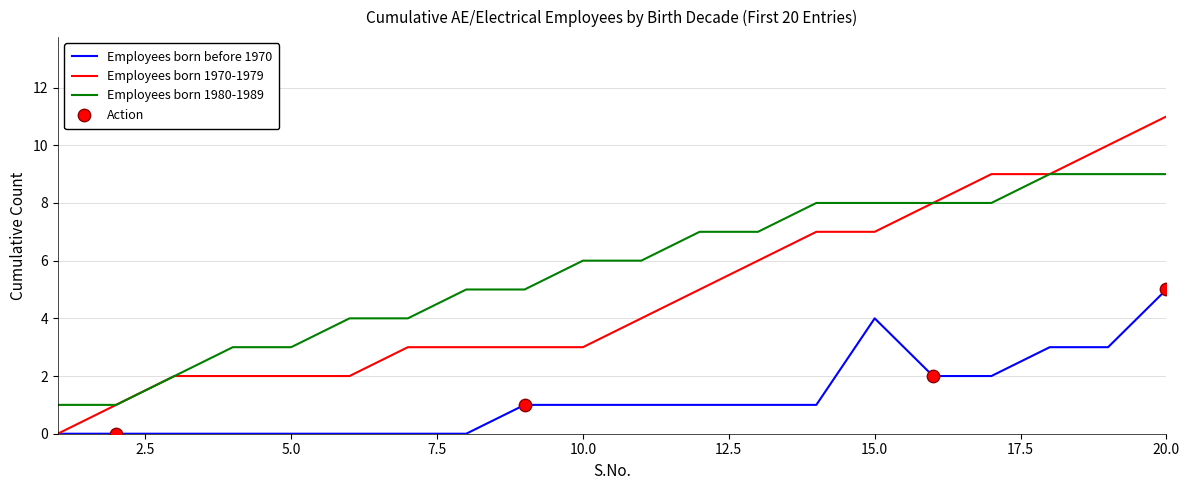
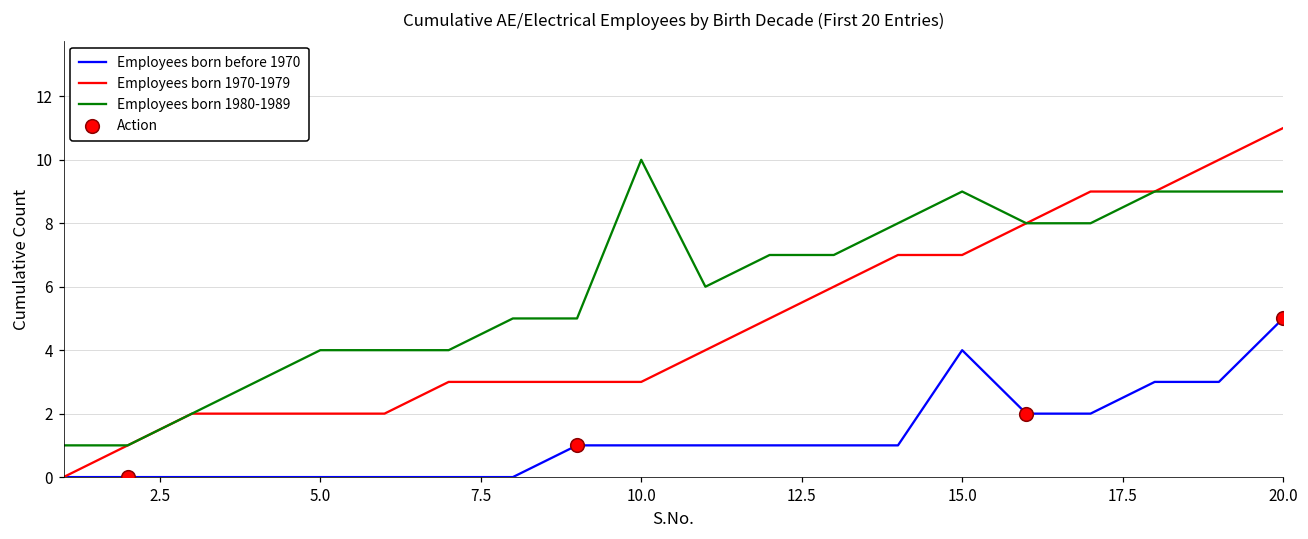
Employees born 1980-1989, 5.0: 3 -> 4
Employees born 1980-1989, 10.0: 6 -> 10
Employees born 1980-1989, 15.0: 8 -> 9
